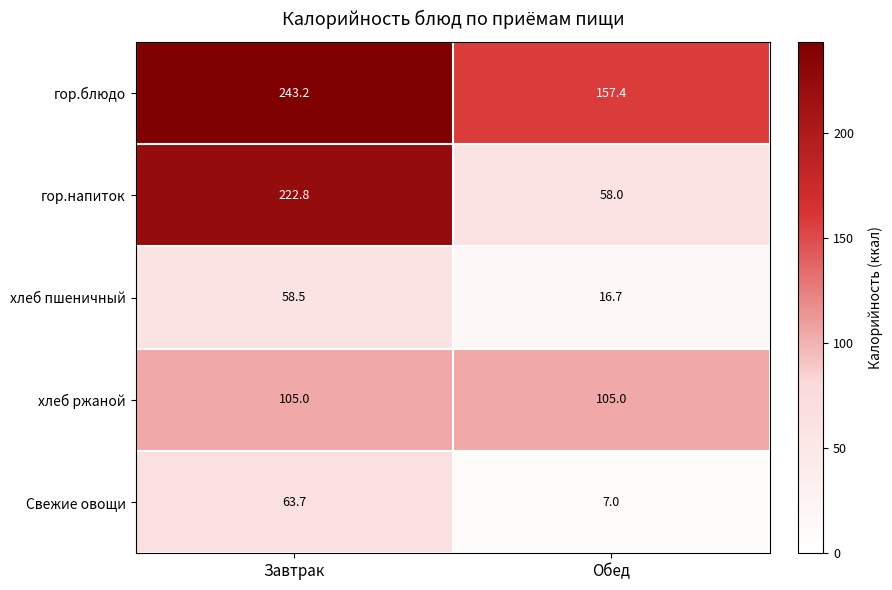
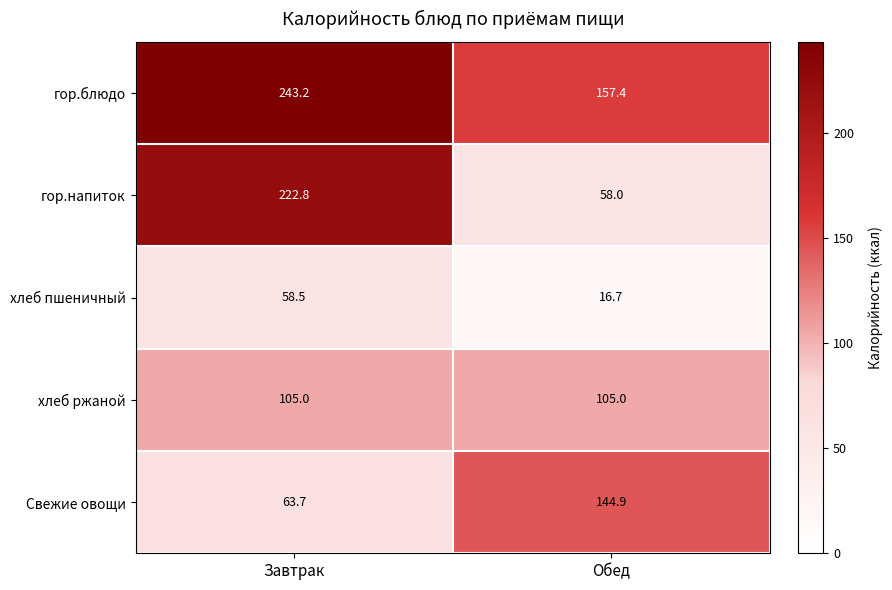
Свежие овощи, Обед: 7.0 -> 144.9
